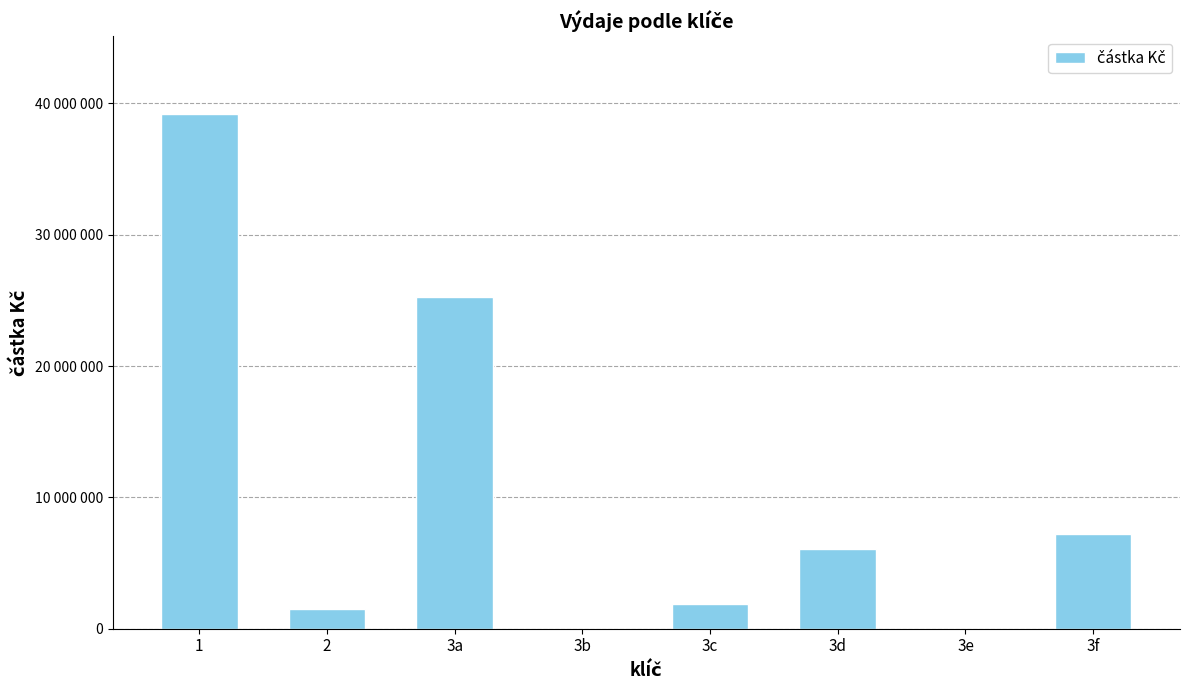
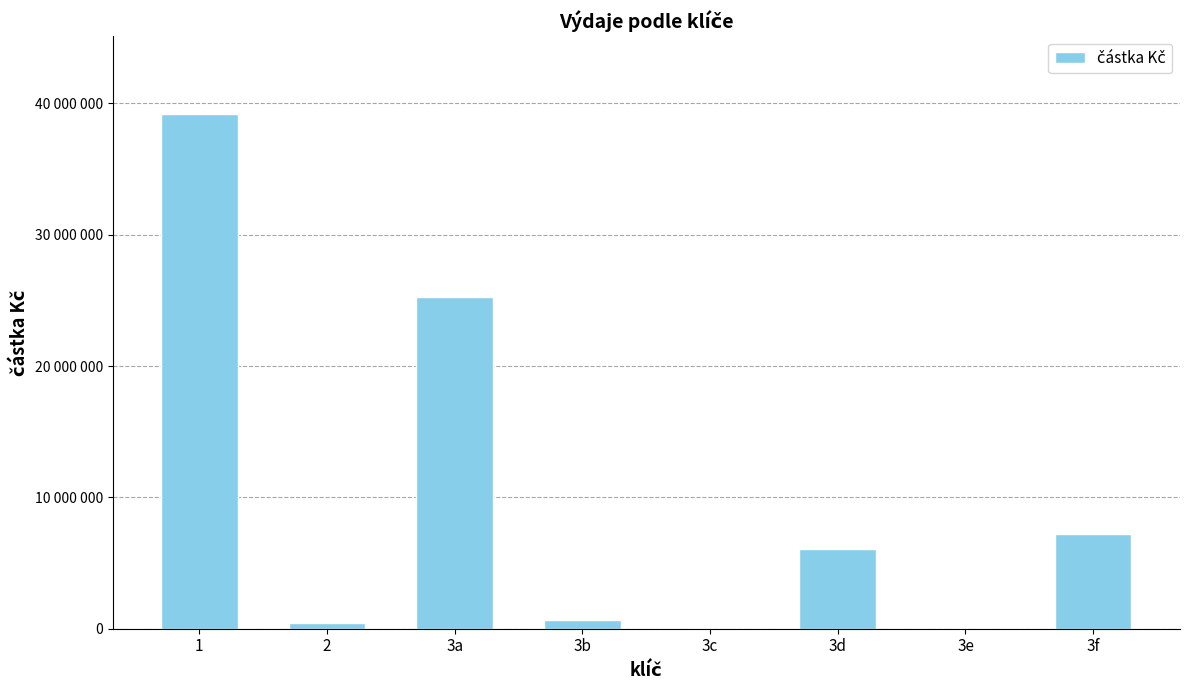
2: 1500000 -> 500000
3b: 0 -> 700000
3c: 1900000 -> 0
